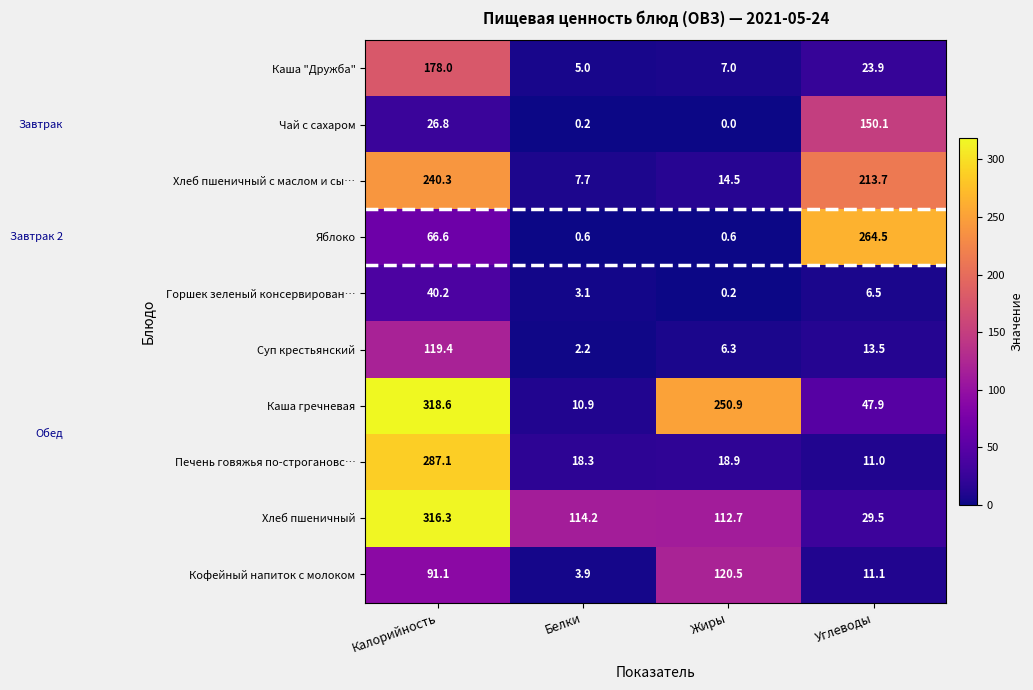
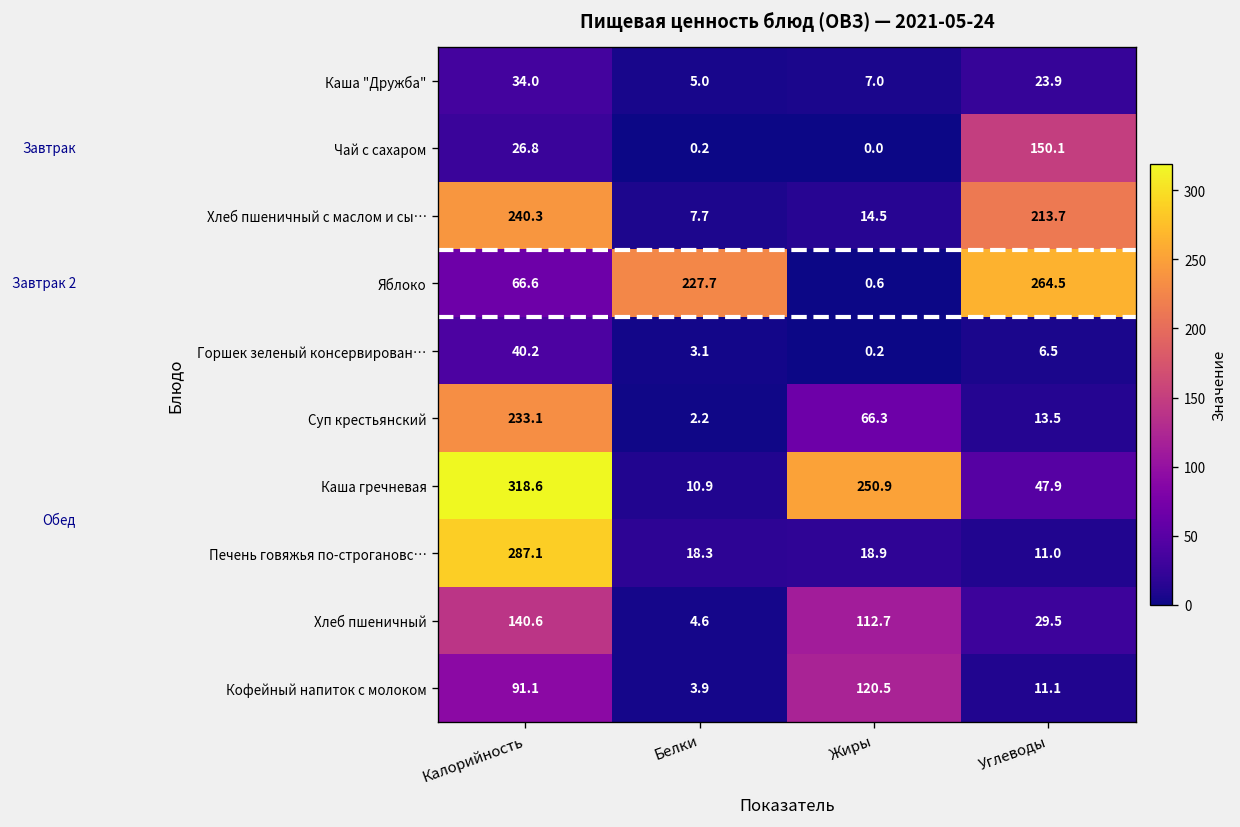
Каша "Дружба", Калорийность: 178.0 -> 34.0
Яблоко, Белки: 0.6 -> 227.7
Суп крестьянский, Калорийность: 119.4 -> 233.1
Суп крестьянский, Жиры: 6.3 -> 66.3
Хлеб пшеничный, Калорийность: 316.3 -> 140.6
Хлеб пшеничный, Белки: 114.2 -> 4.6
